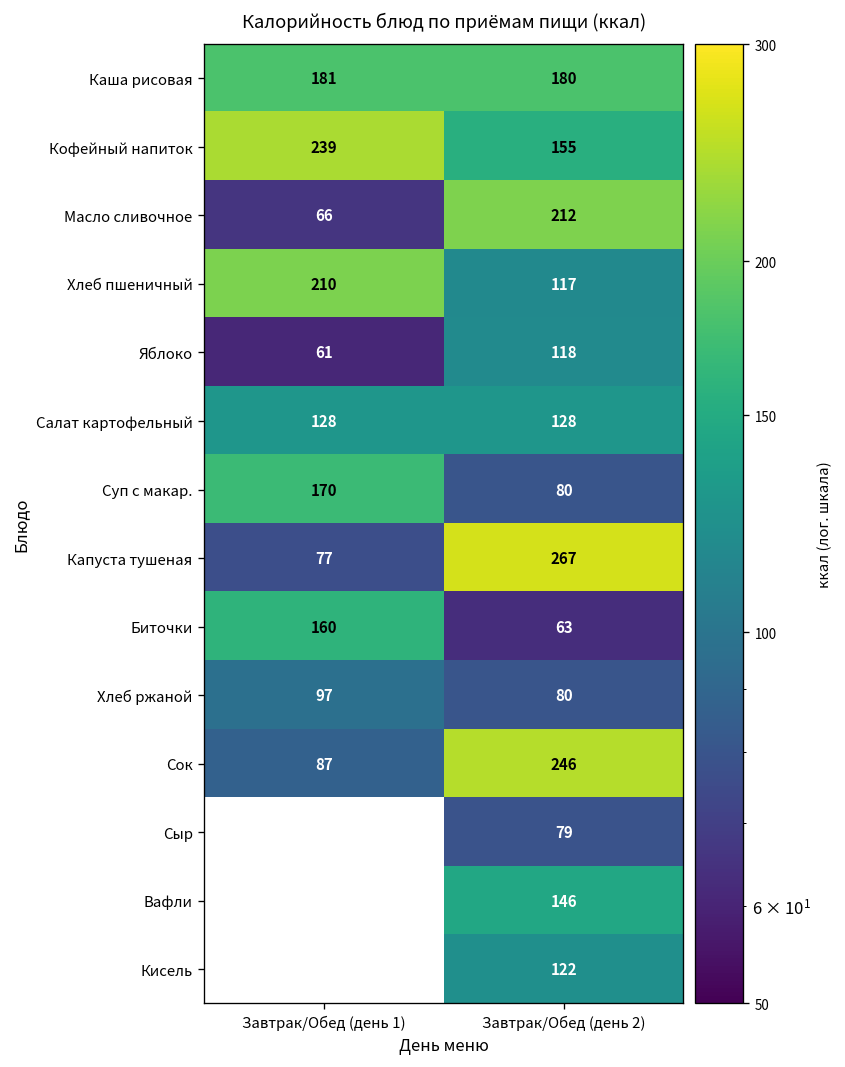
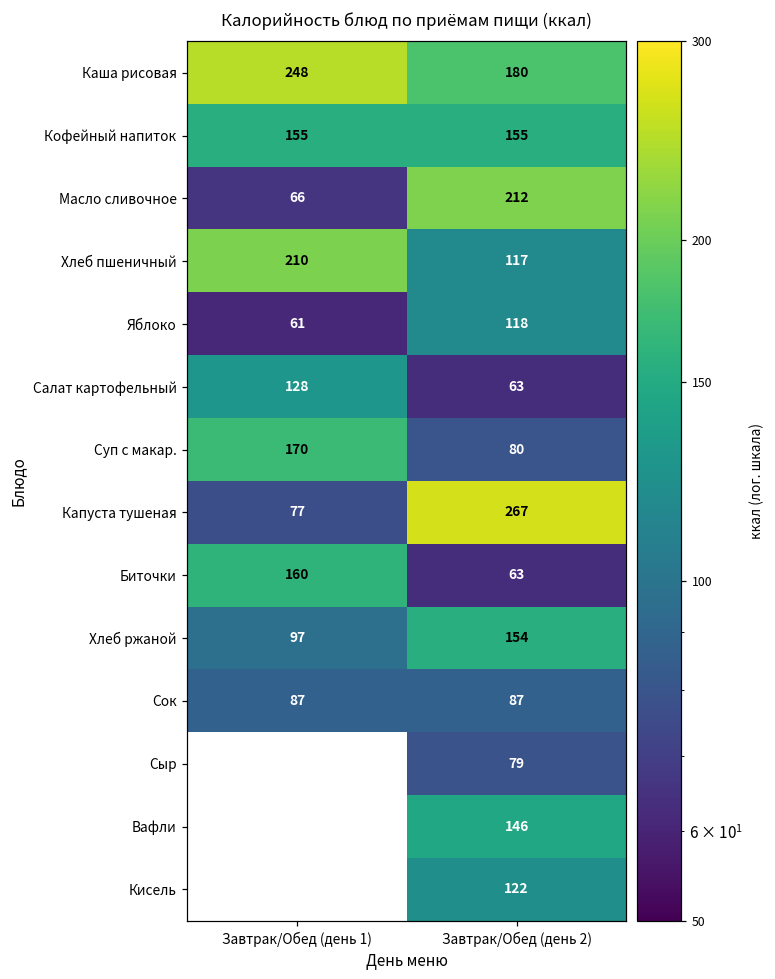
Каша рисовая, Завтрак/Обед (день 1): 181 -> 248
Кофейный напиток, Завтрак/Обед (день 1): 239 -> 155
Салат картофельный, Завтрак/Обед (день 2): 128 -> 63
Хлеб ржаной, Завтрак/Обед (день 2): 80 -> 154
Сок, Завтрак/Обед (день 2): 246 -> 87
